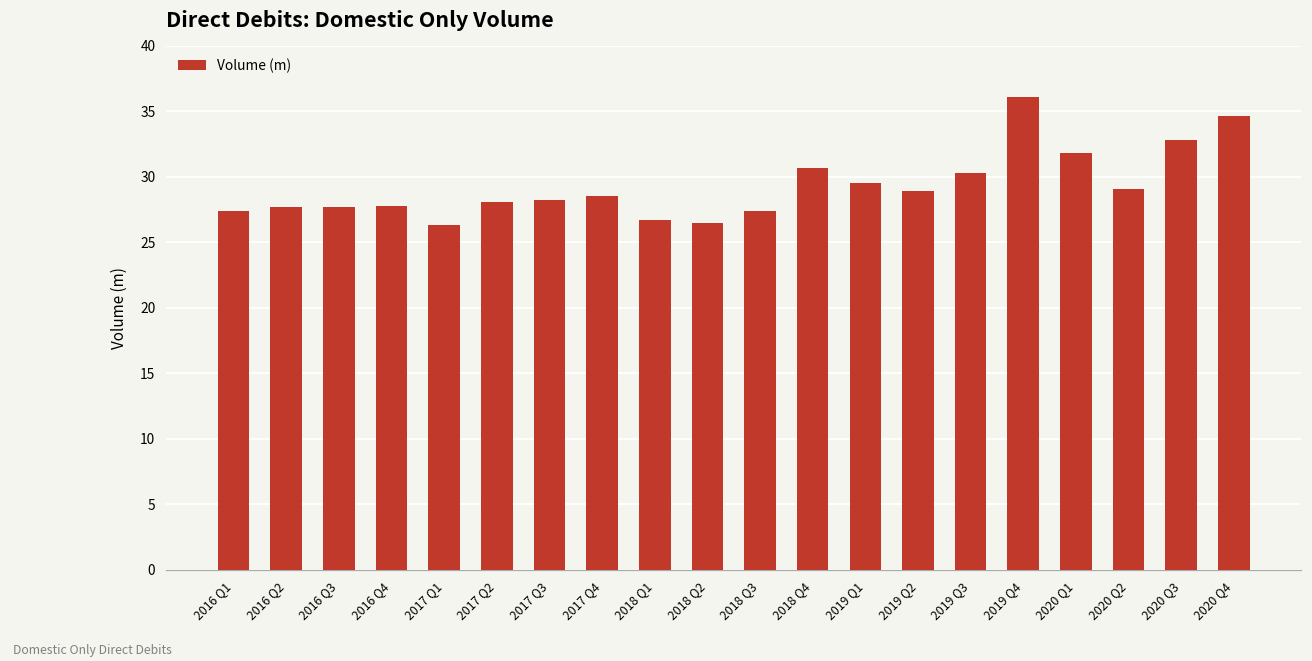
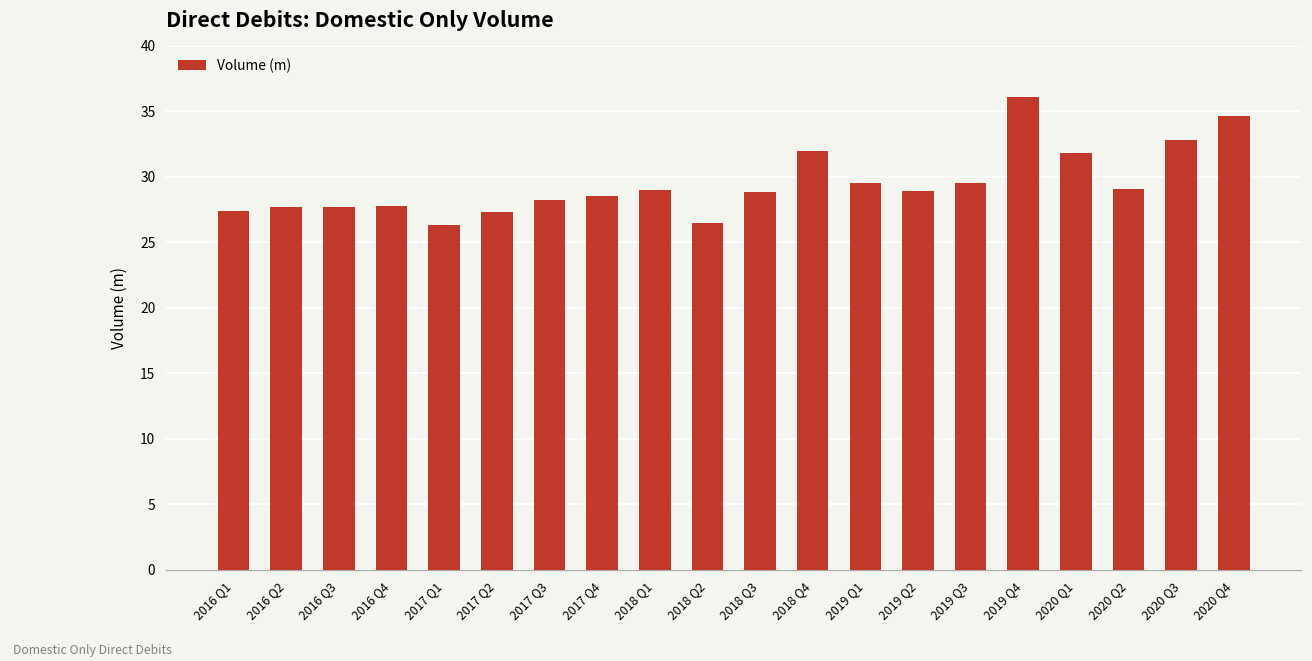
2017 Q2: 28.1 -> 27.3
2018 Q1: 26.7 -> 29.0
2018 Q3: 27.4 -> 28.8
2018 Q4: 30.7 -> 32.0
2019 Q3: 30.3 -> 29.5
